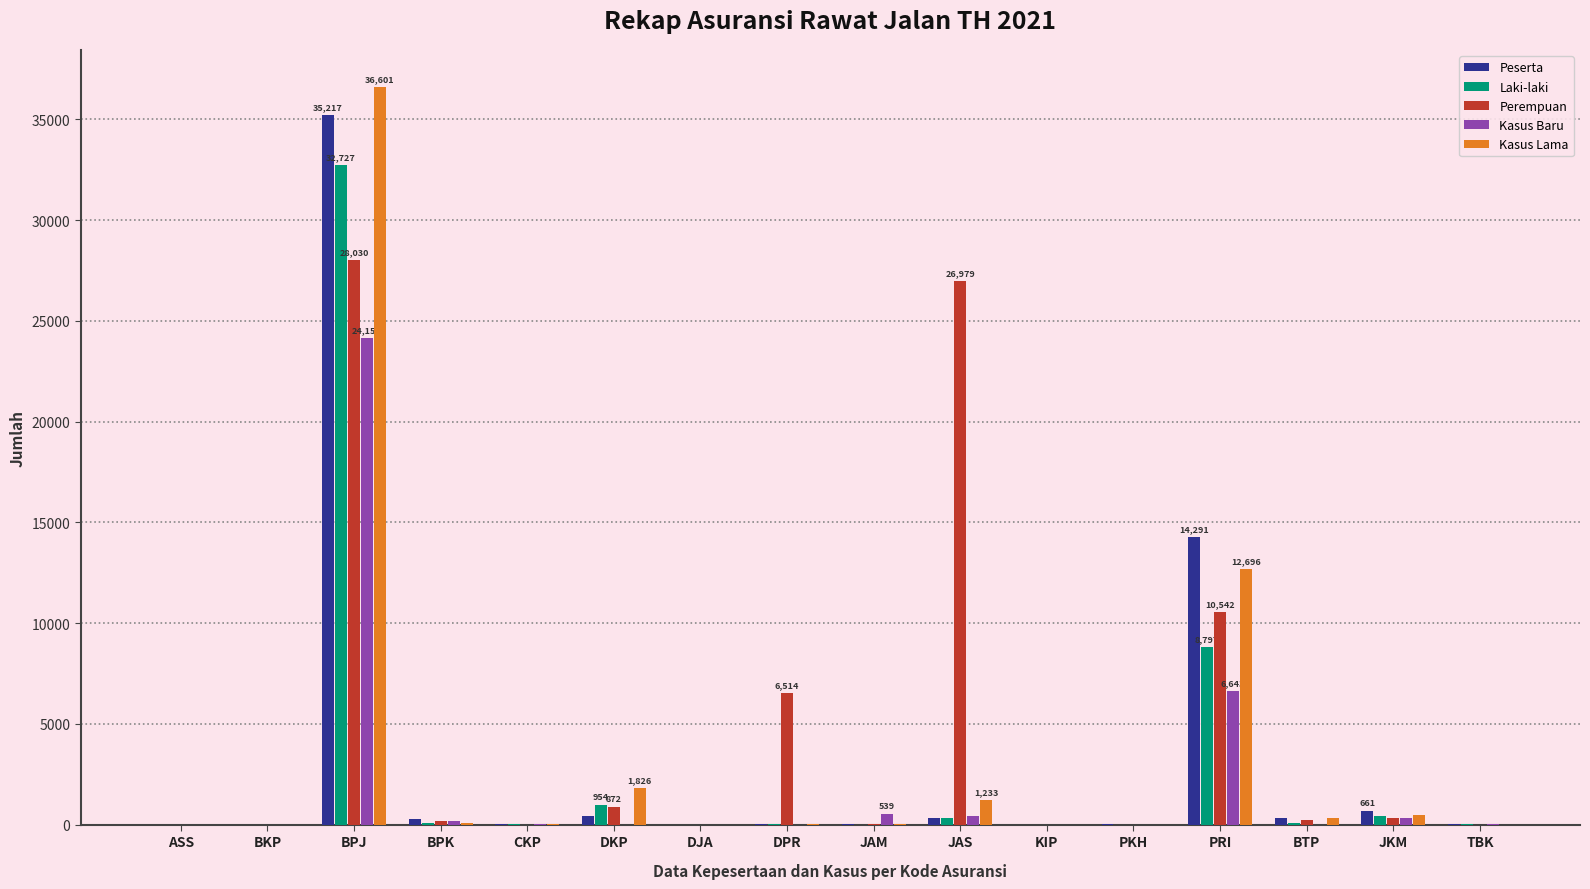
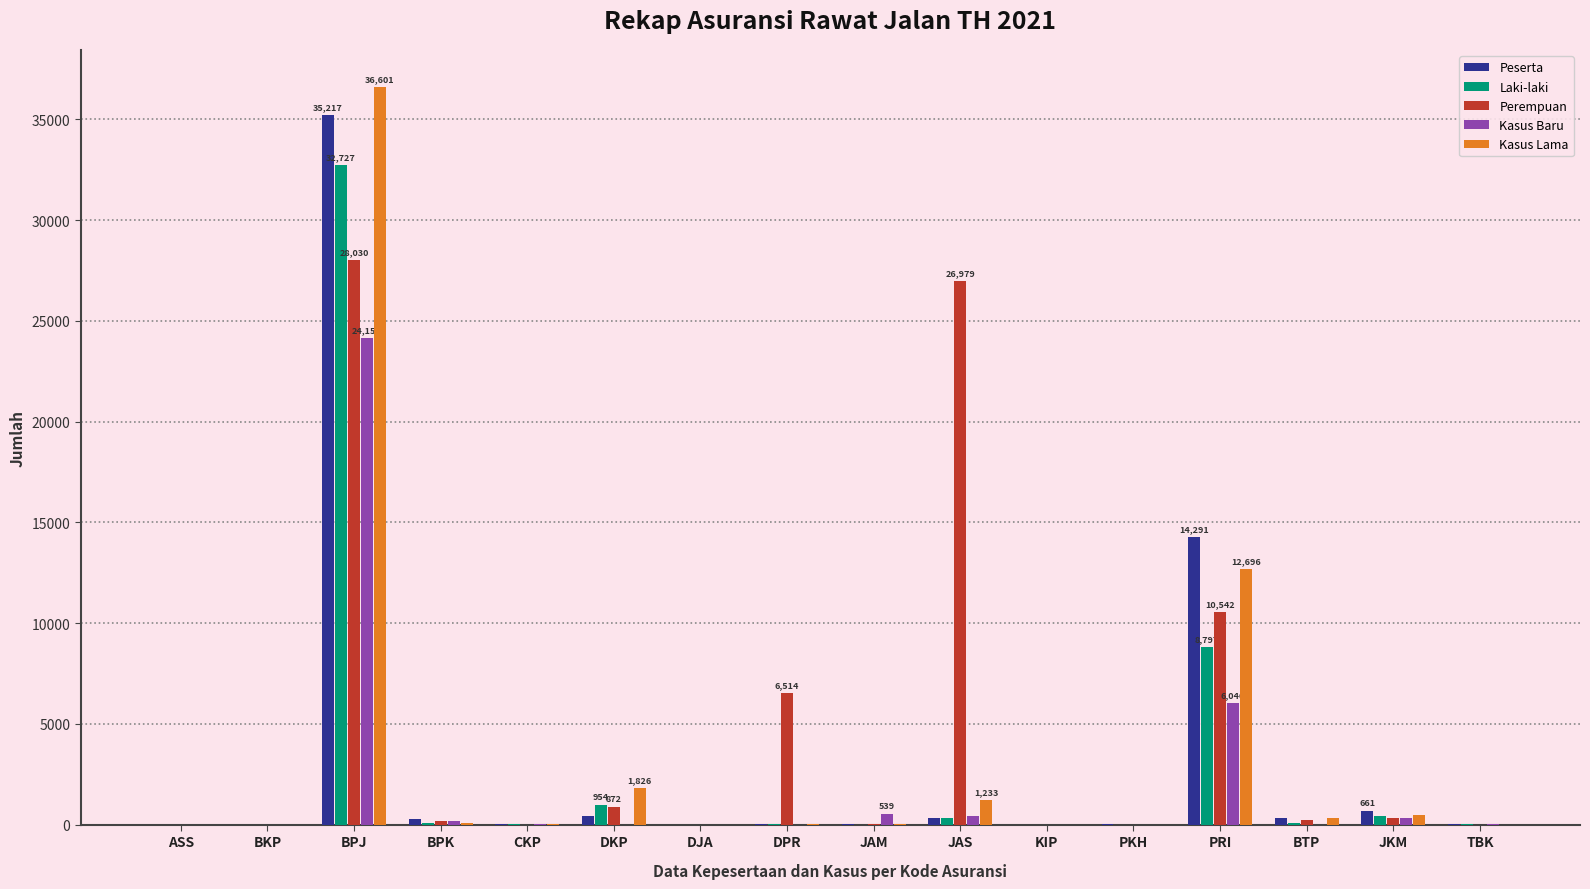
Kasus Baru, PRI: 6,643 -> 6,046
